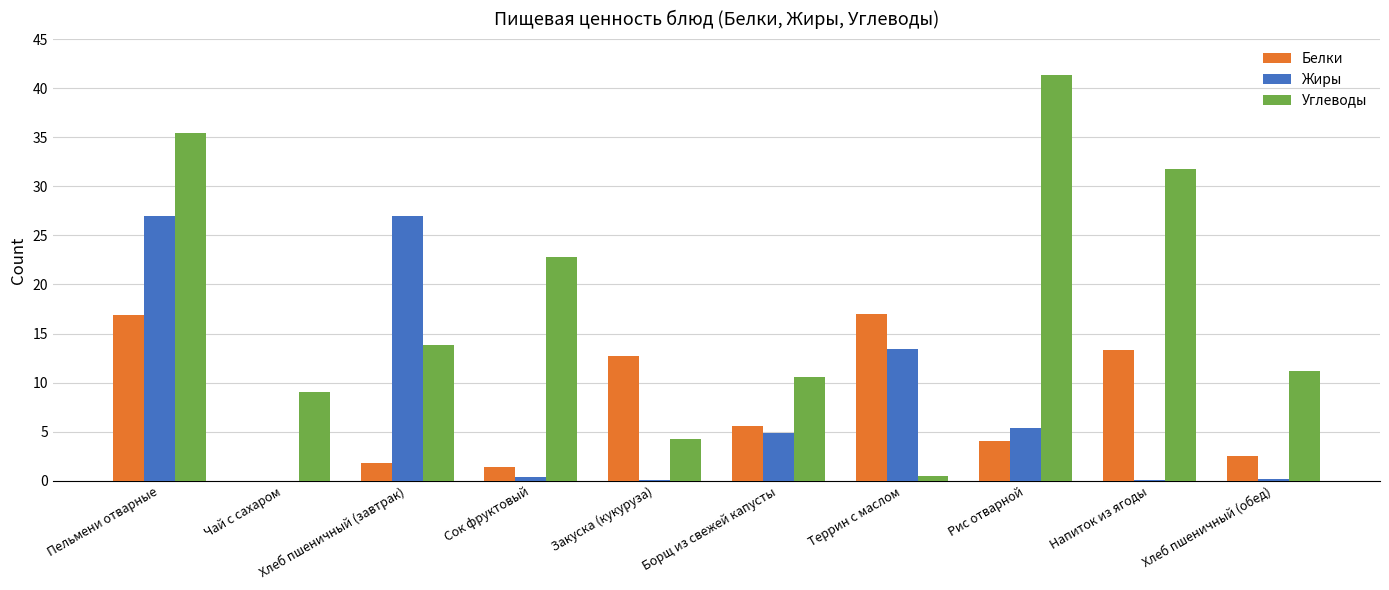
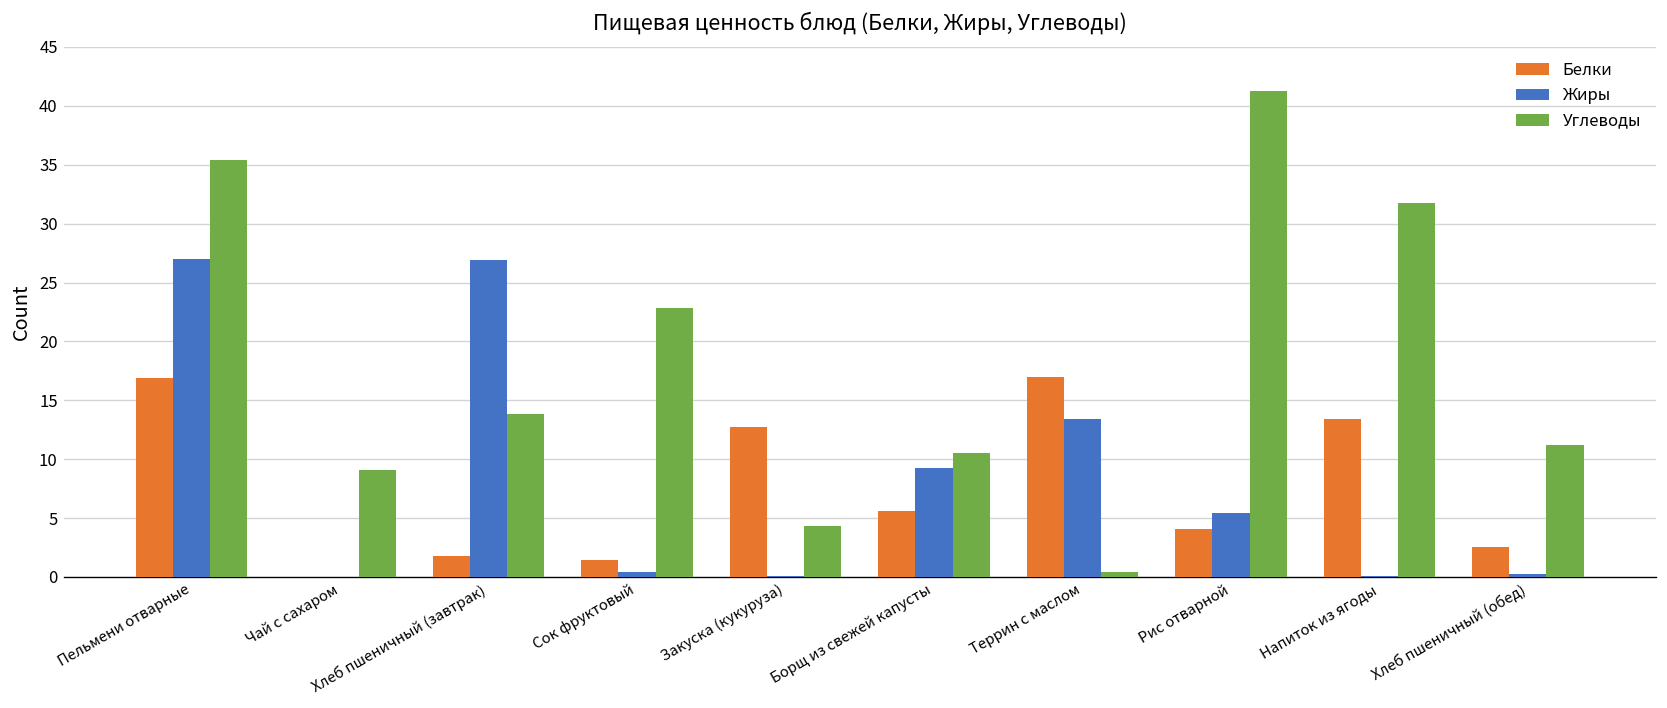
Жиры, Борщ из свежей капусты: 5 -> 9
